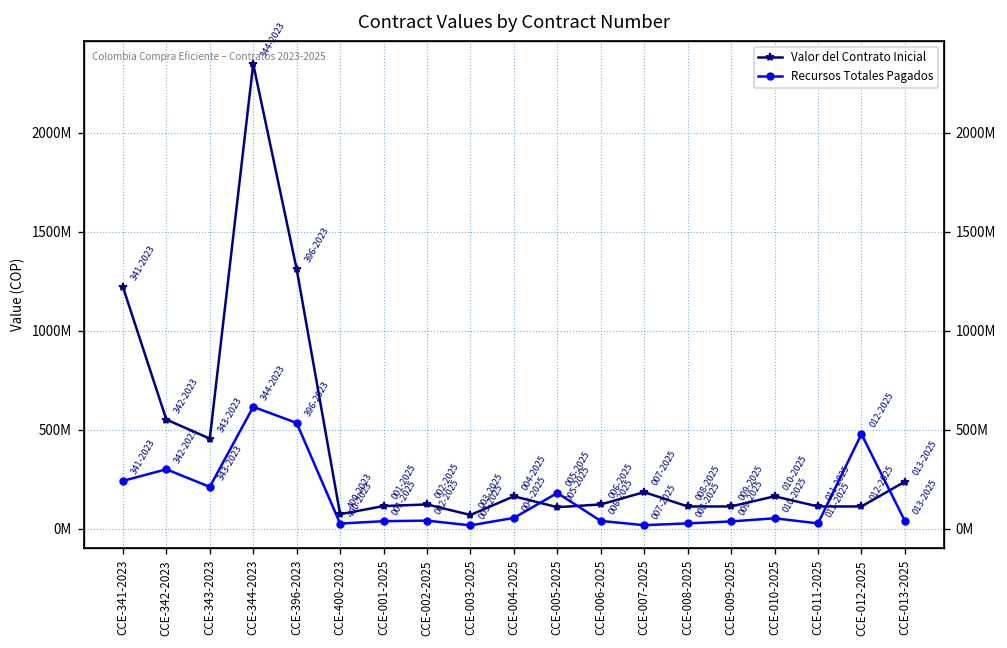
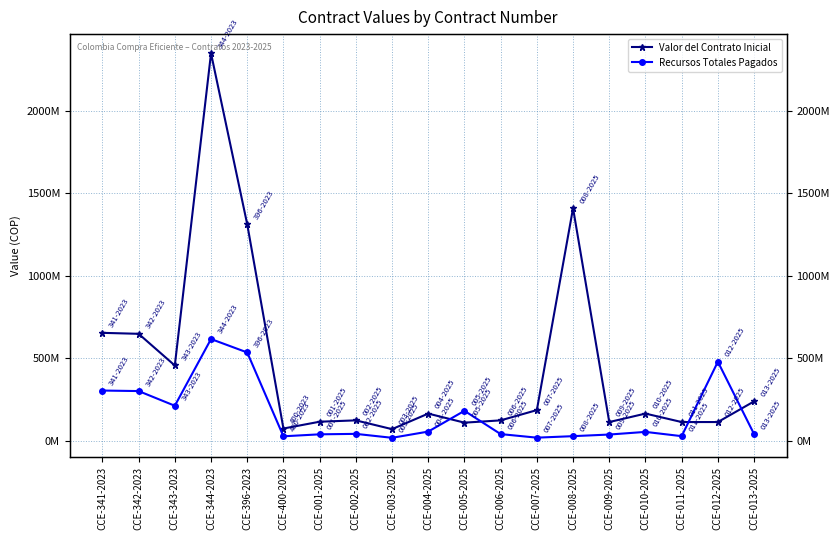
Valor del Contrato Inicial, CCE-341-2023: 1220000000 -> 650000000
Recursos Totales Pagados, CCE-341-2023: 240000000 -> 300000000
Valor del Contrato Inicial, CCE-342-2023: 550000000 -> 650000000
Valor del Contrato Inicial, CCE-008-2025: 110000000 -> 1410000000
